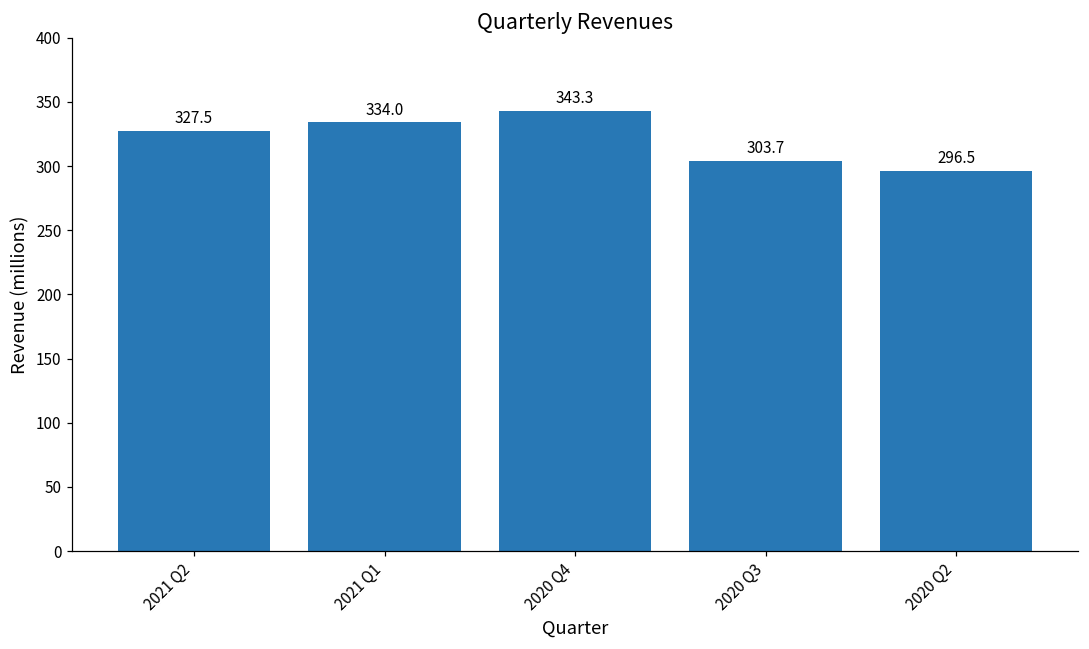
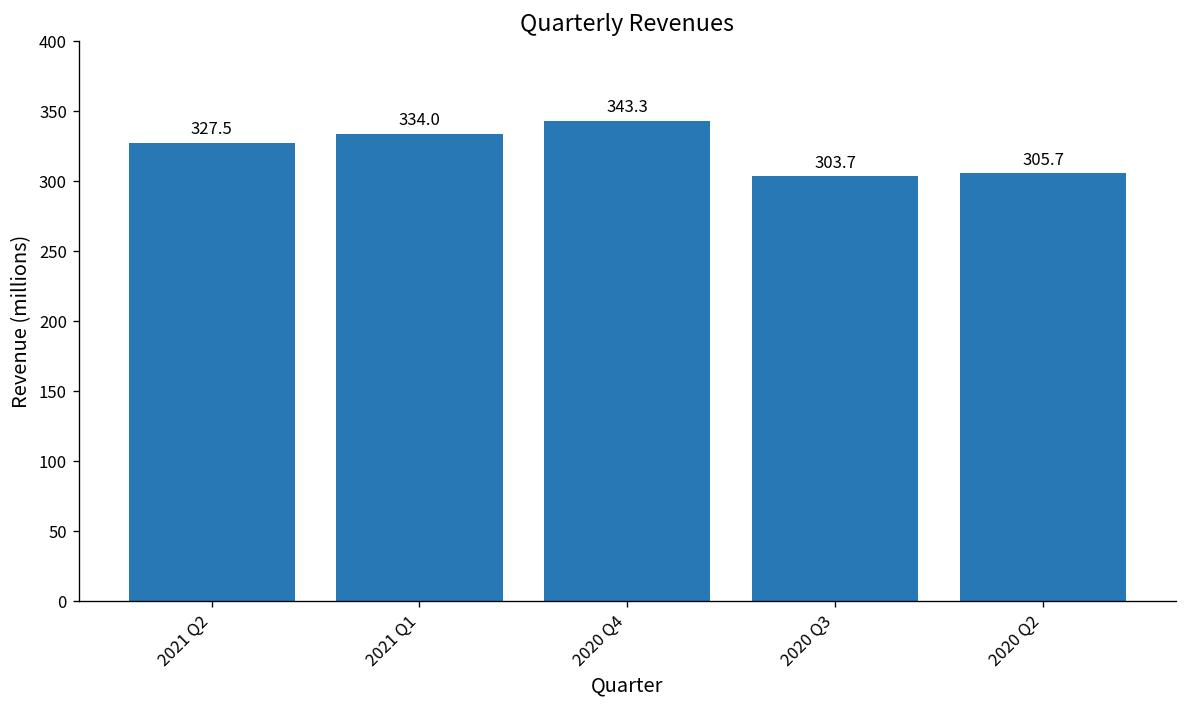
2020 Q2: 296.5 -> 305.7
